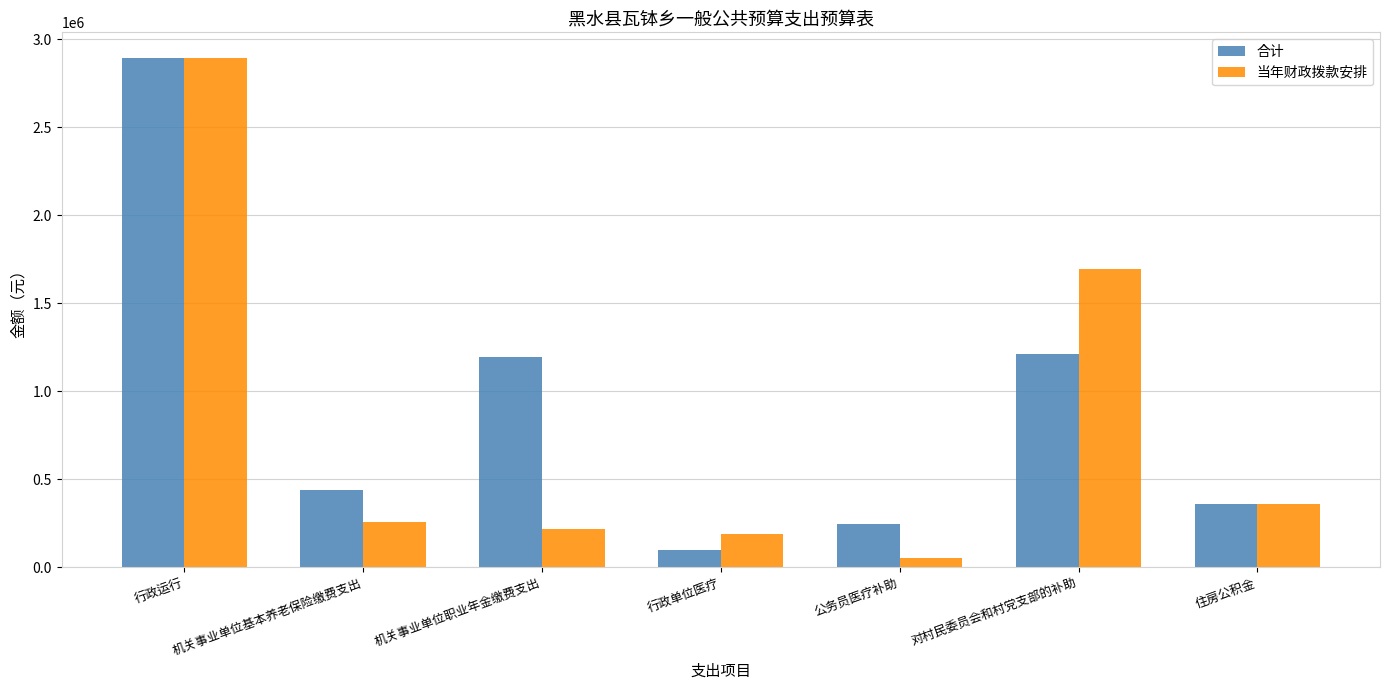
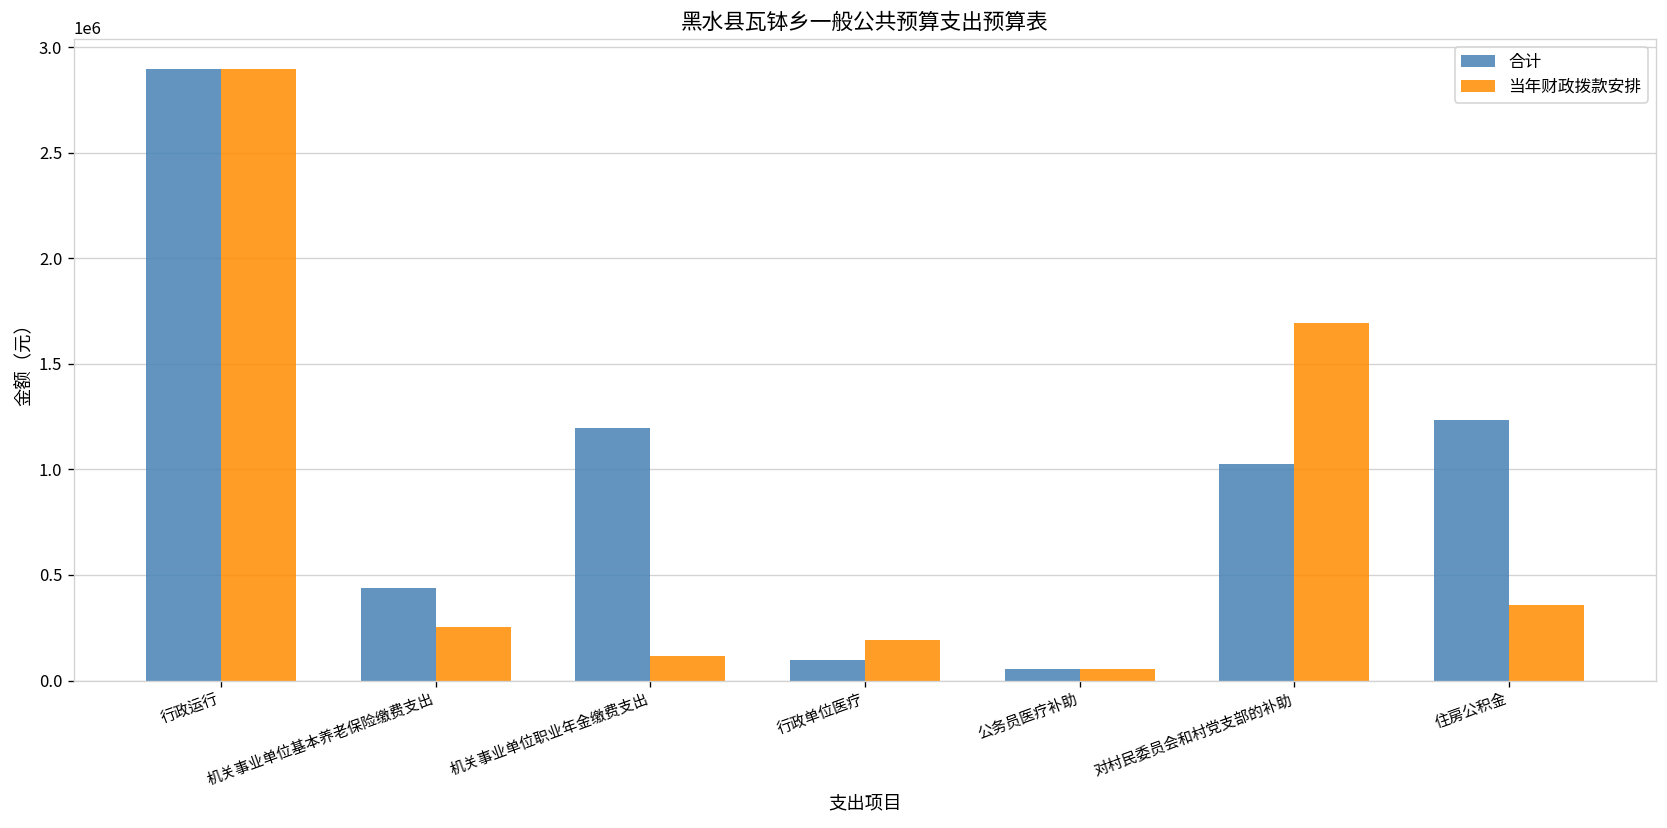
当年财政拨款安排, 机关事业单位职业年金缴费支出: 220000 -> 110000
合计, 公务员医疗补助: 250000 -> 50000
合计, 对村民委员会和村党支部的补助: 1210000 -> 1030000
合计, 住房公积金: 360000 -> 1230000
